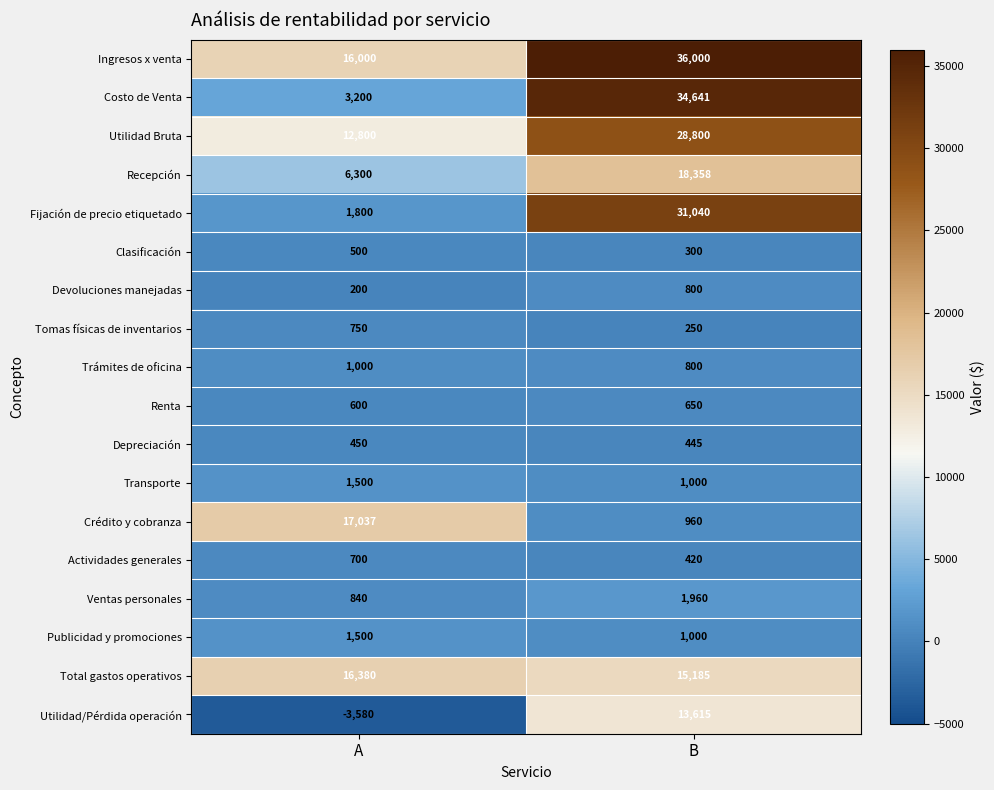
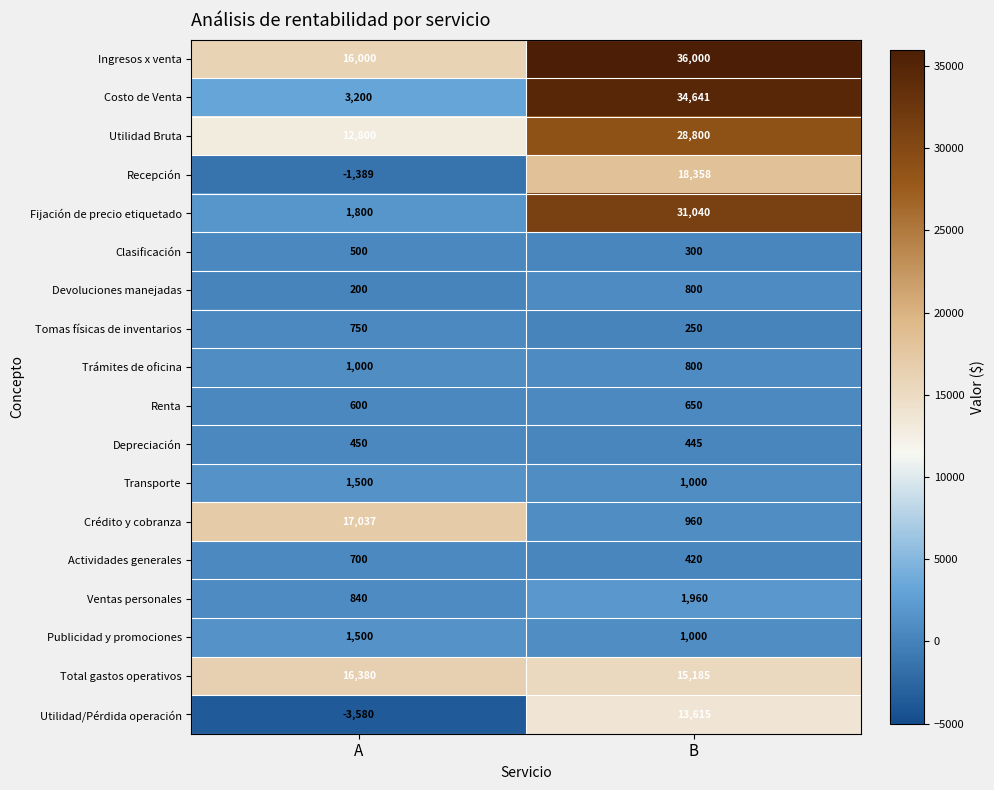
Recepción, A: 6,300 -> -1,389
